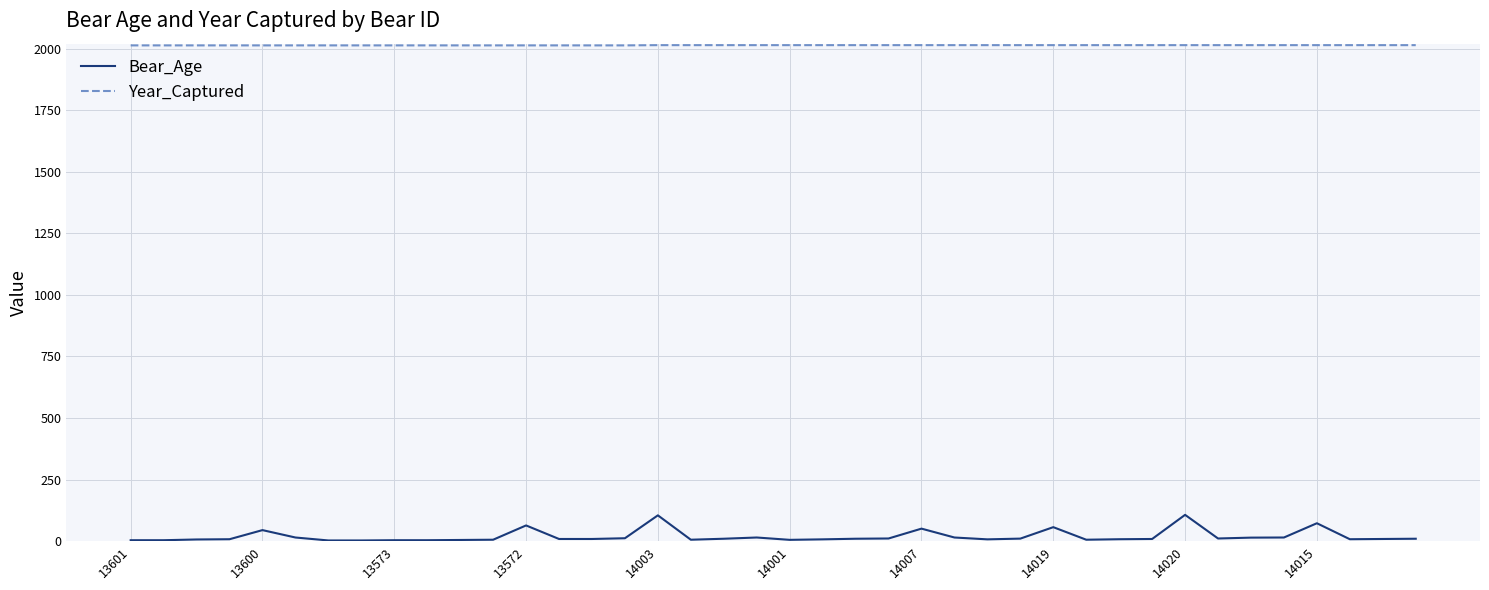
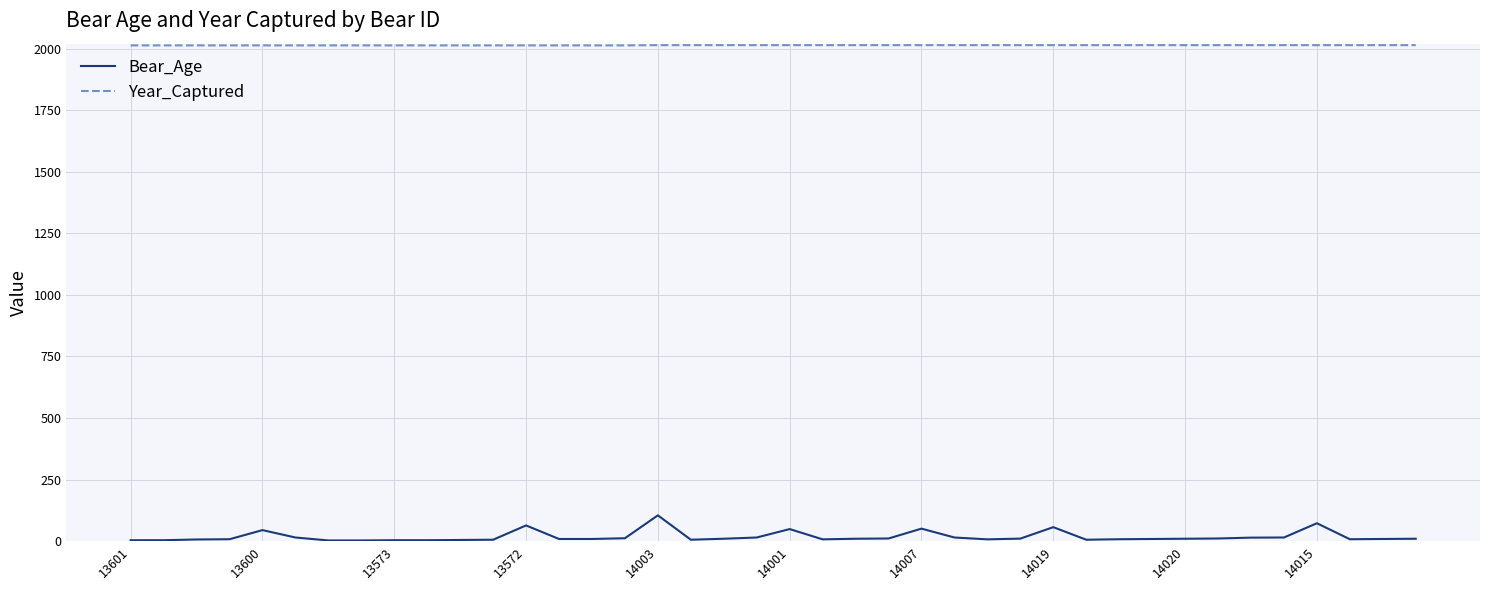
Bear_Age, 14001: 10 -> 50
Bear_Age, 14020: 110 -> 10
